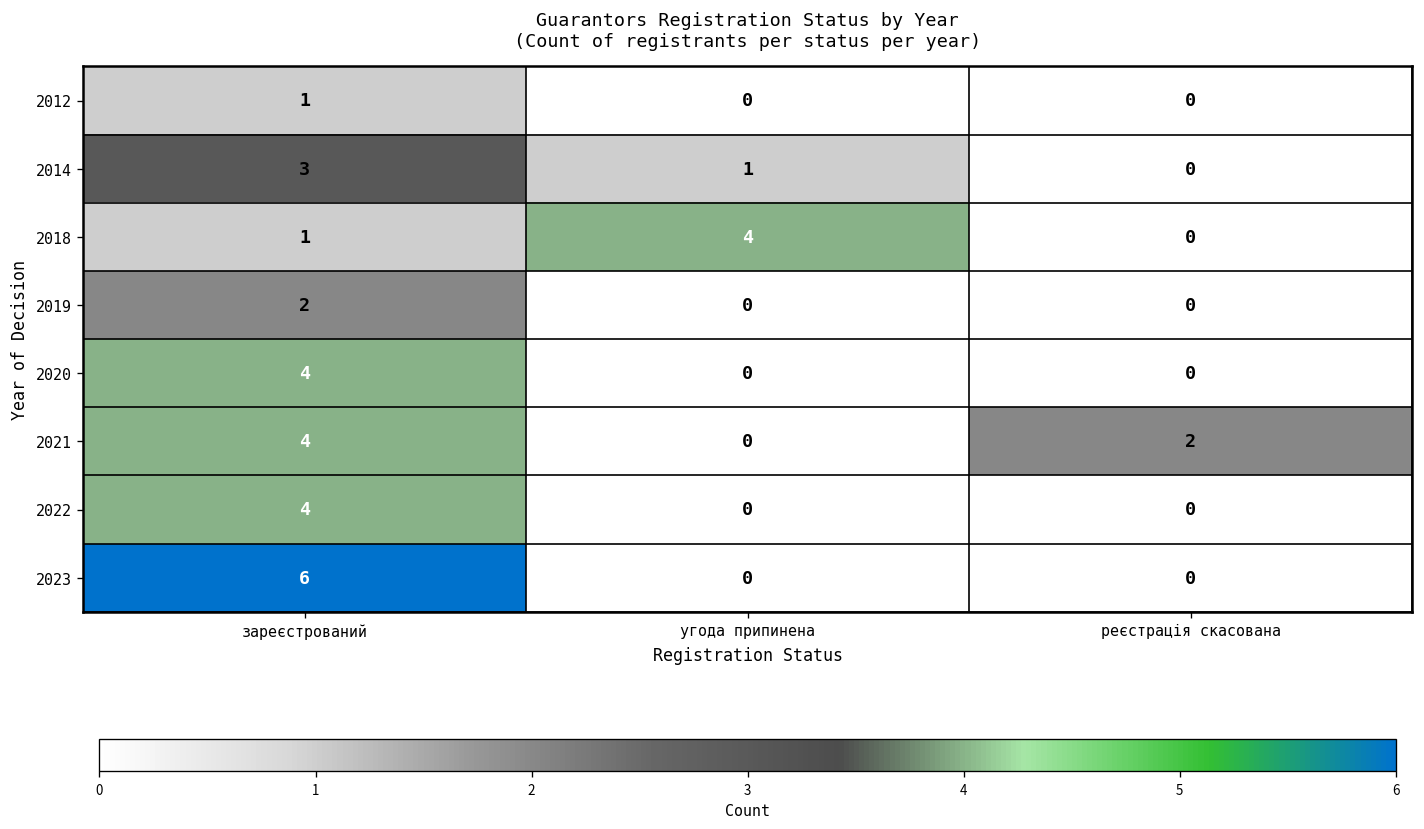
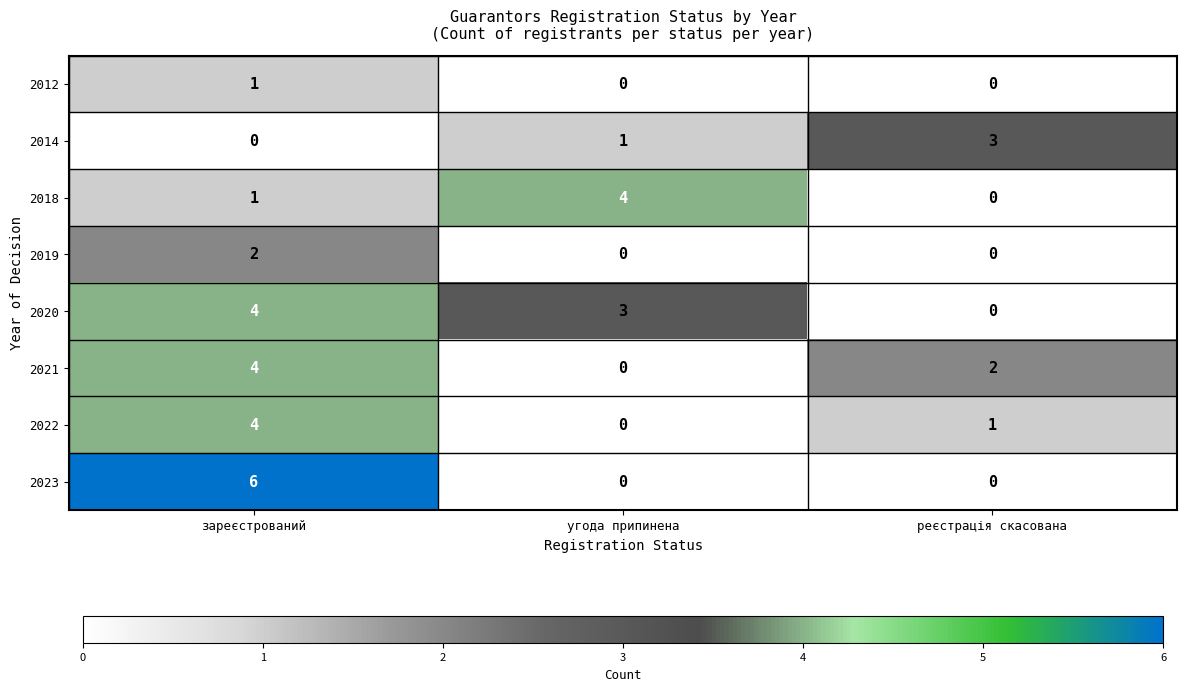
2014, зареєстрований: 3 -> 0
2014, реєстрація скасована: 0 -> 3
2020, угода припинена: 0 -> 3
2022, реєстрація скасована: 0 -> 1
